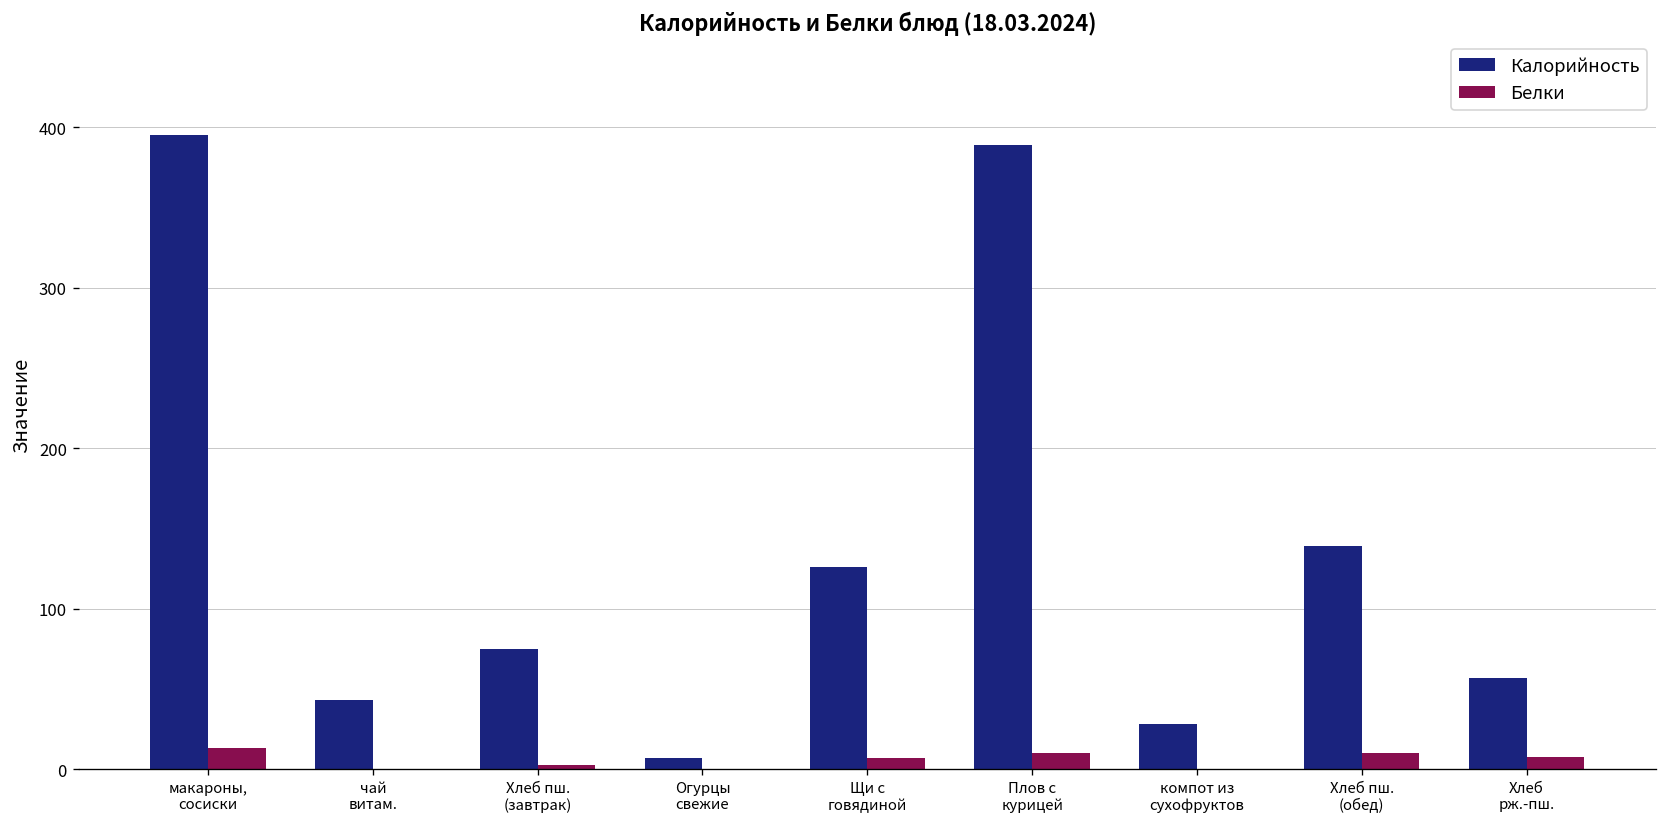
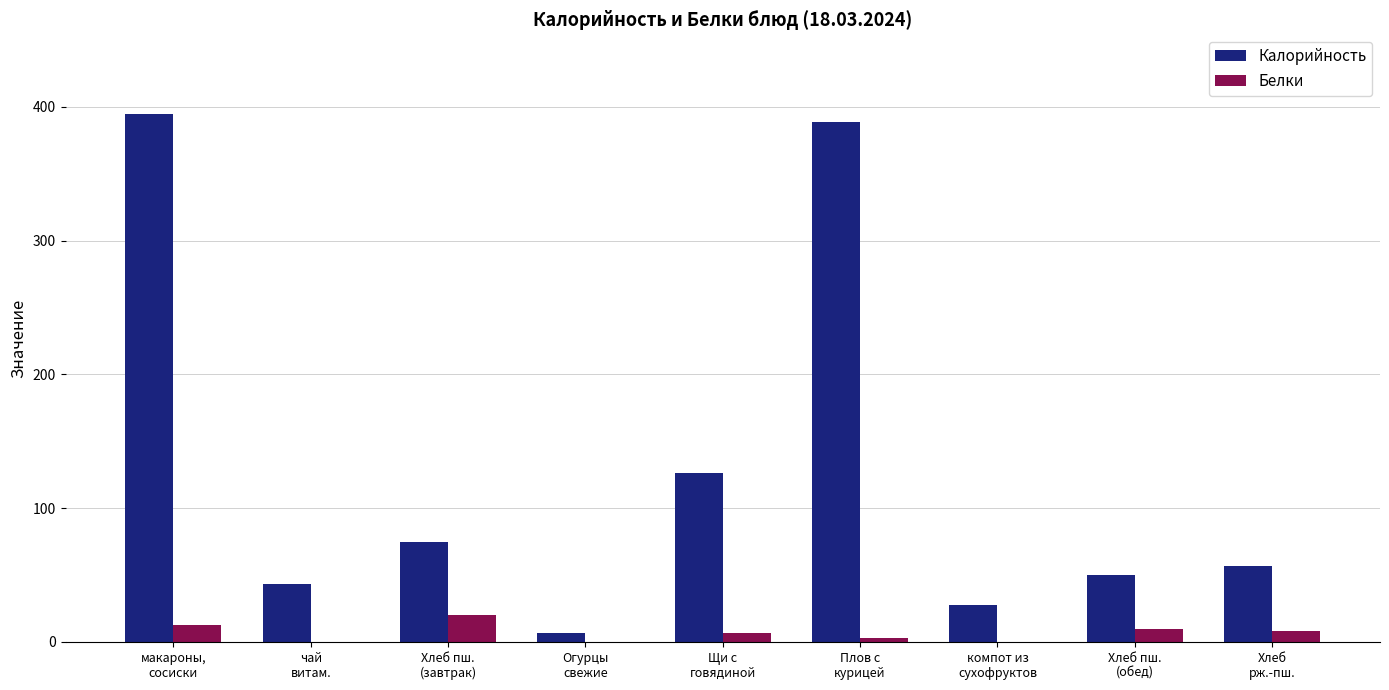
Белки, Хлеб пш. (завтрак): 3 -> 20
Белки, Плов с курицей: 10 -> 3
Калорийность, Хлеб пш. (обед): 139 -> 50
